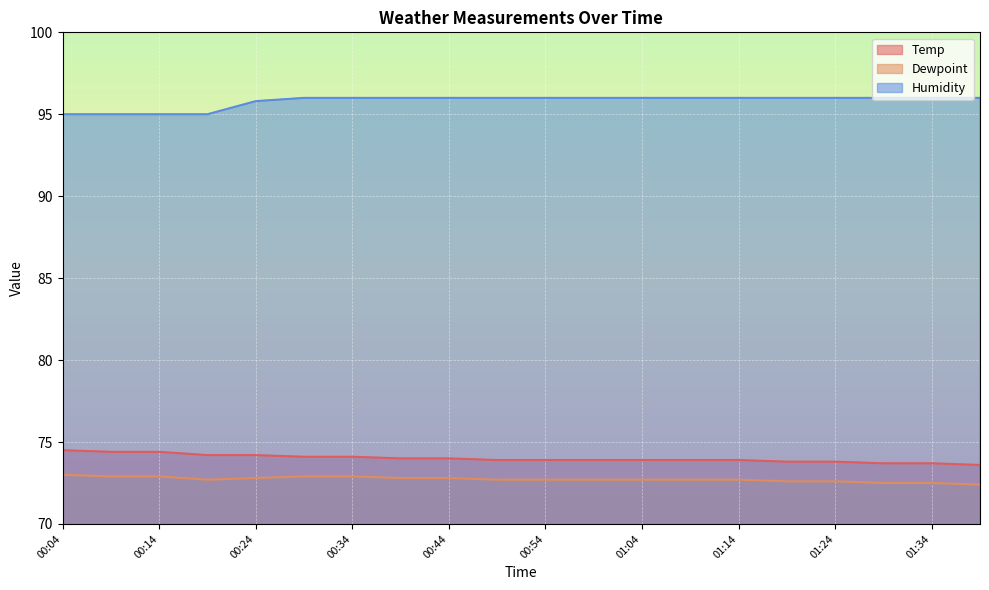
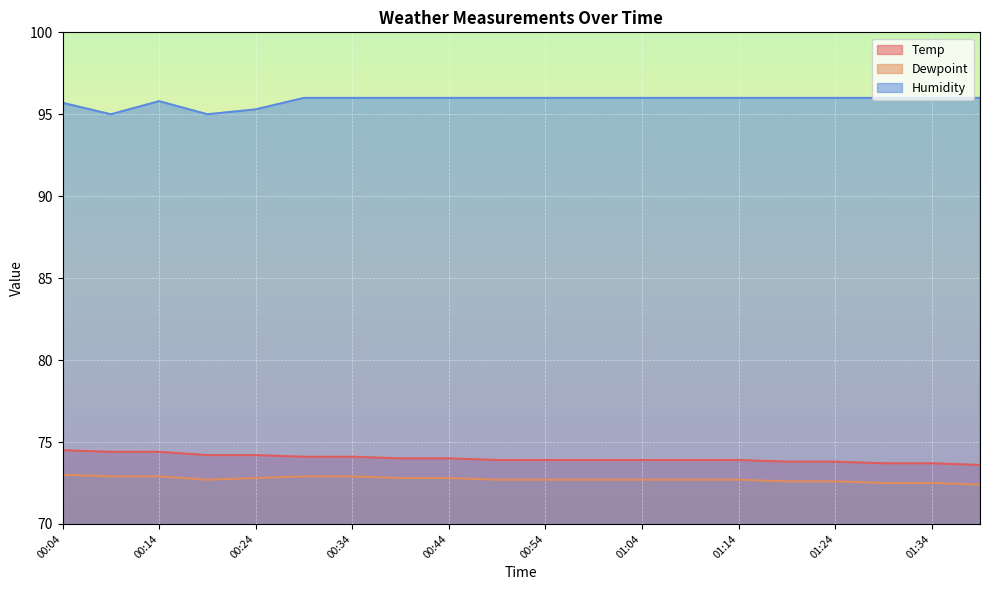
Humidity, 00:04: 95.0 -> 95.7
Humidity, 00:14: 95.0 -> 95.8
Humidity, 00:24: 95.8 -> 95.3
